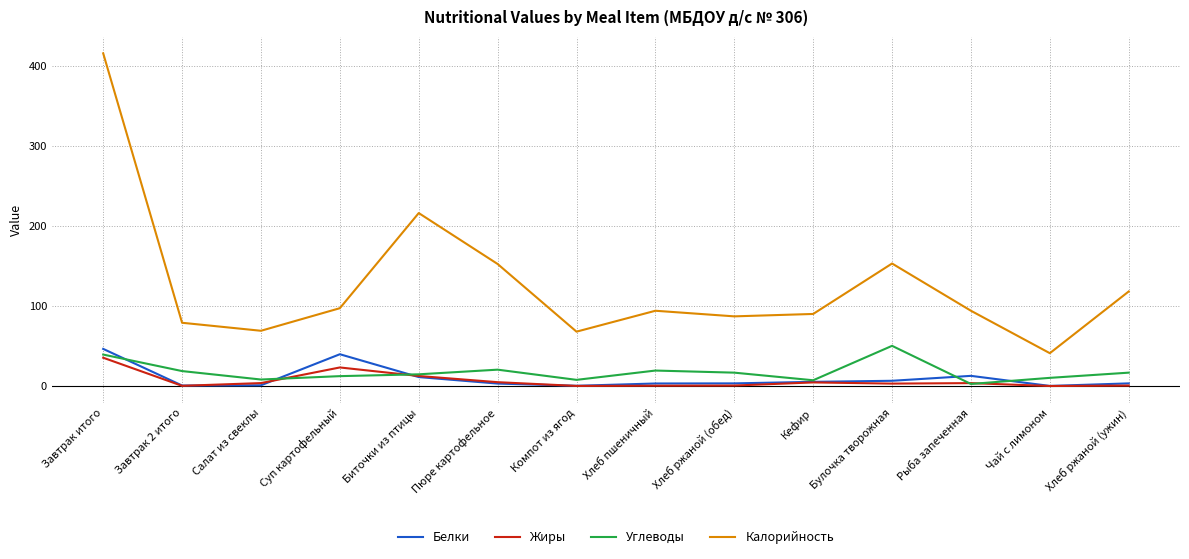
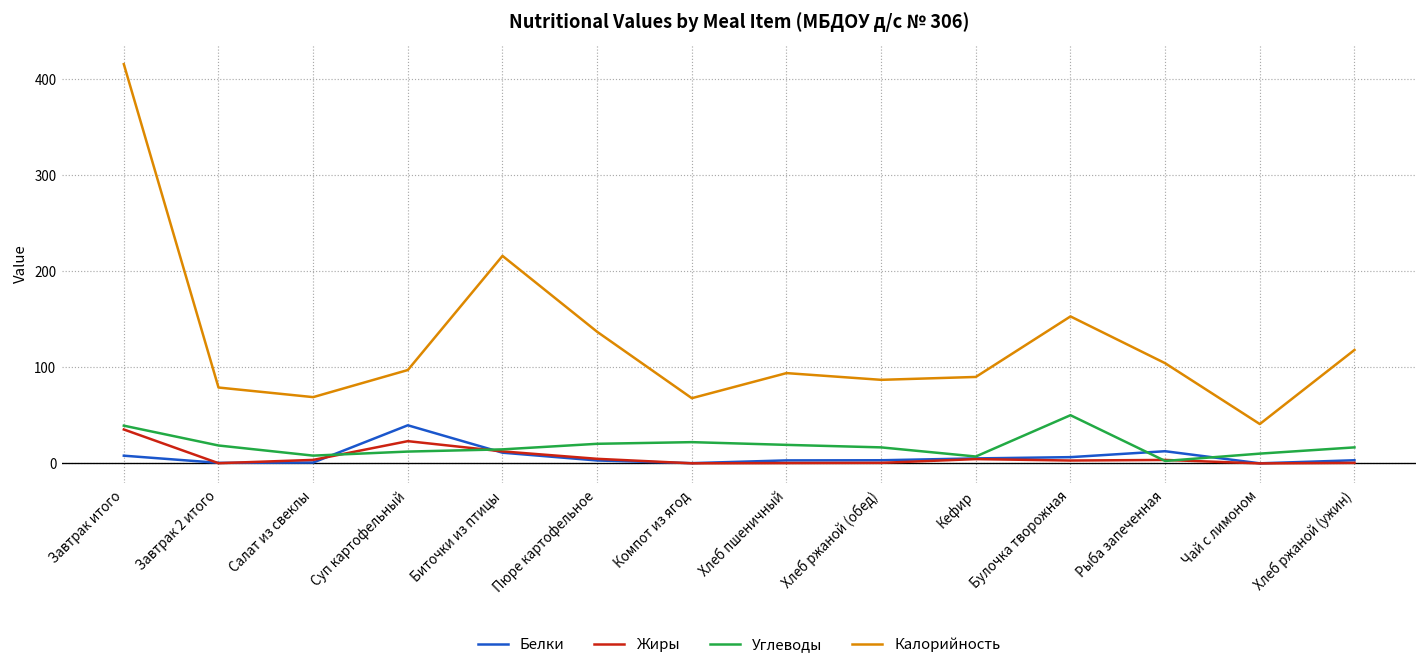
Белки, Завтрак итого: 50 -> 10
Калорийность, Пюре картофельное: 150 -> 140
Углеводы, Компот из ягод: 10 -> 20
Калорийность, Рыба запеченная: 90 -> 100
